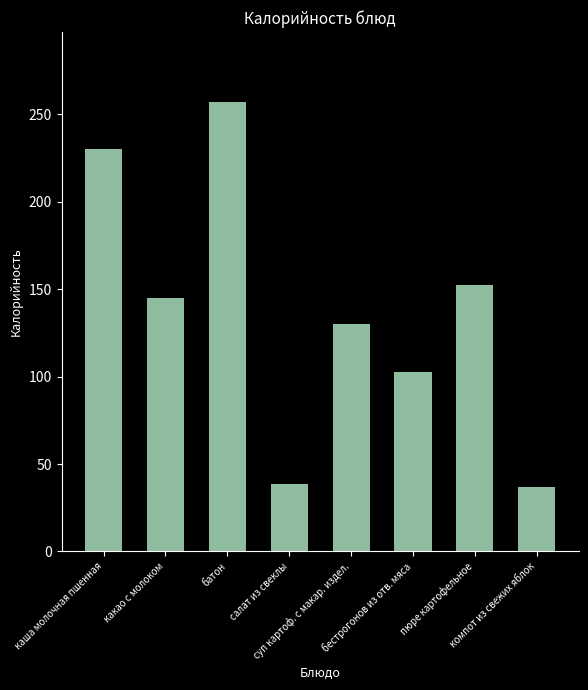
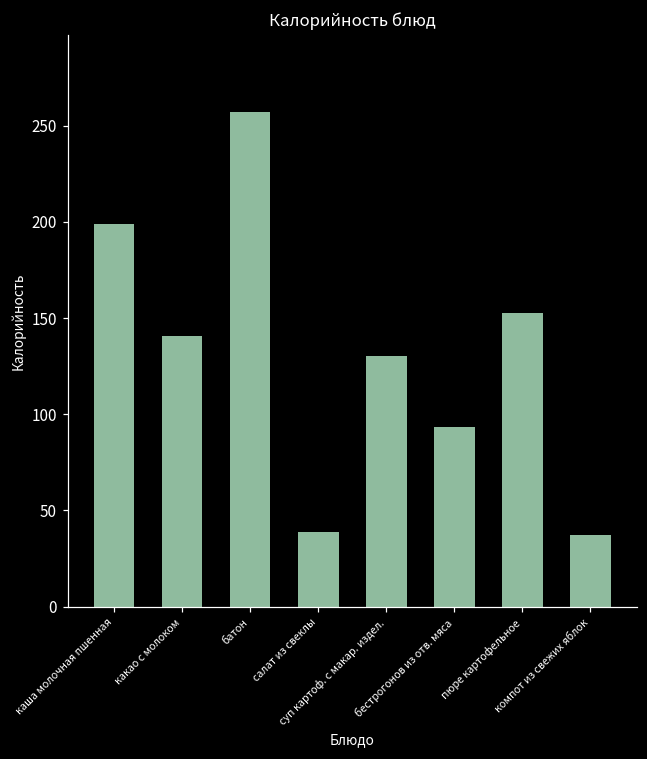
каша молочная пшенная: 230 -> 199
какао с молоком: 145 -> 141
бестрогонов из отв. мяса: 102 -> 94
